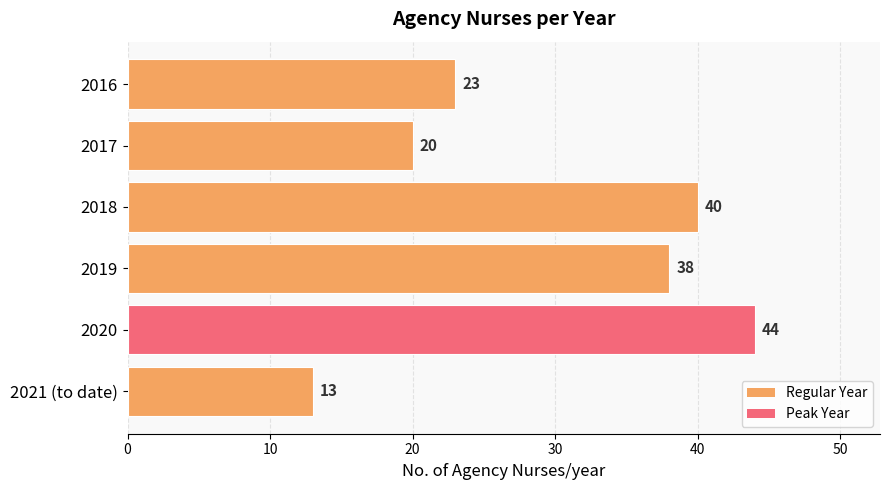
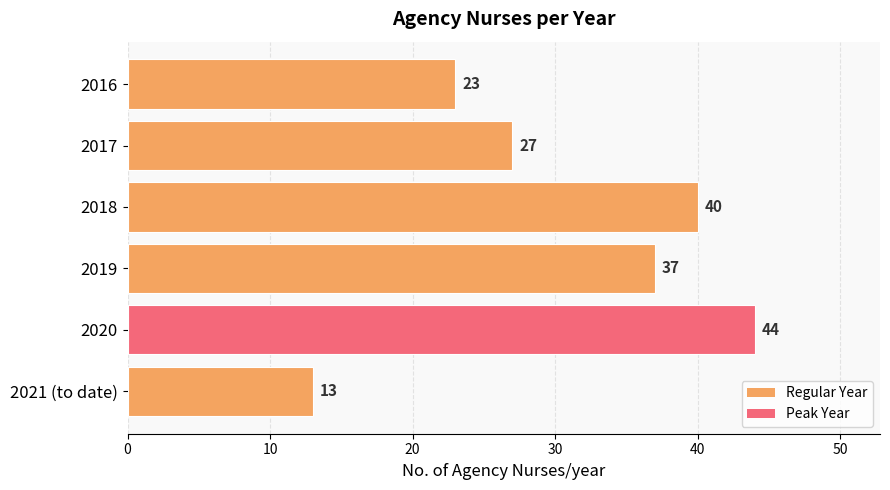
2017: 20 -> 27
2019: 38 -> 37
